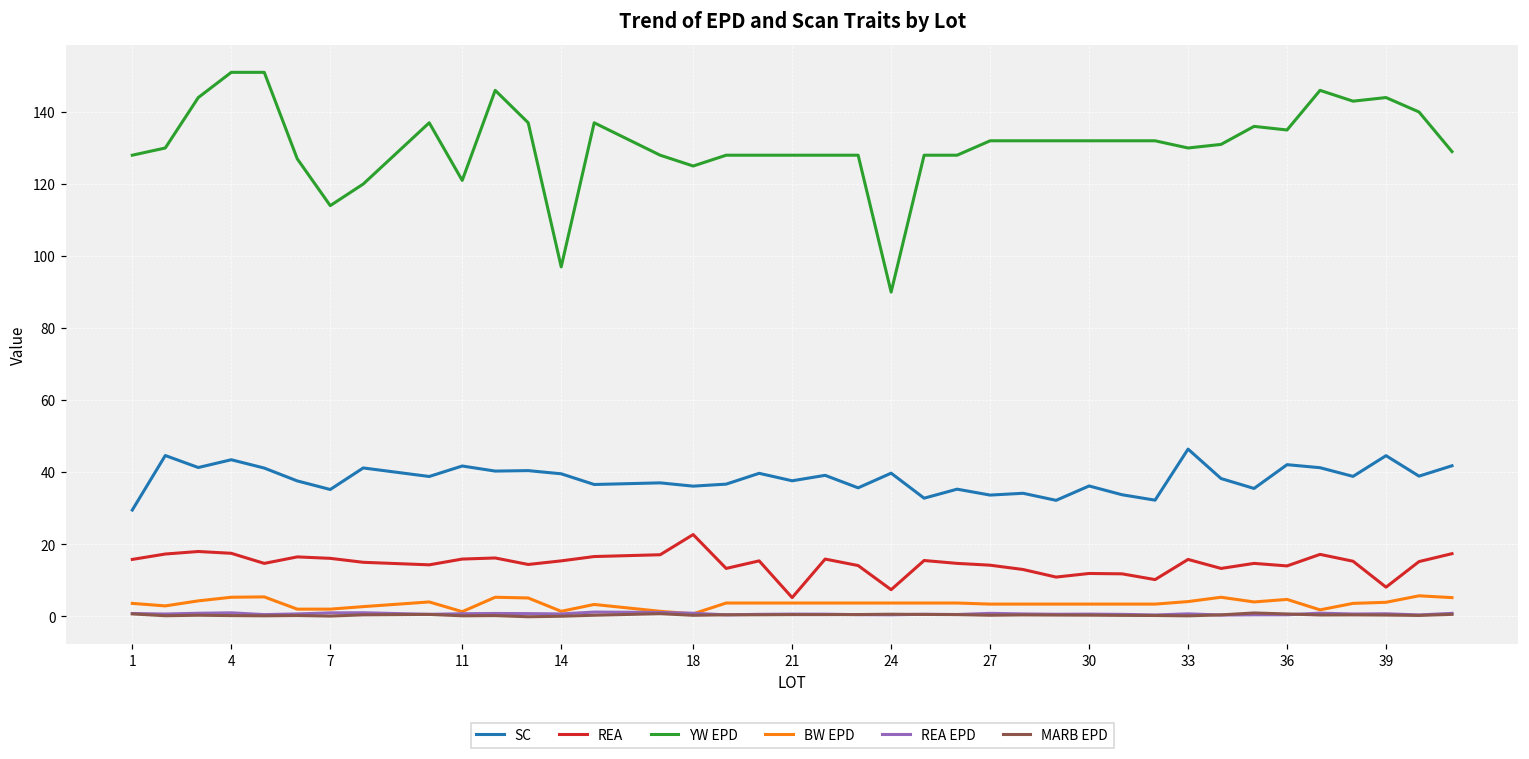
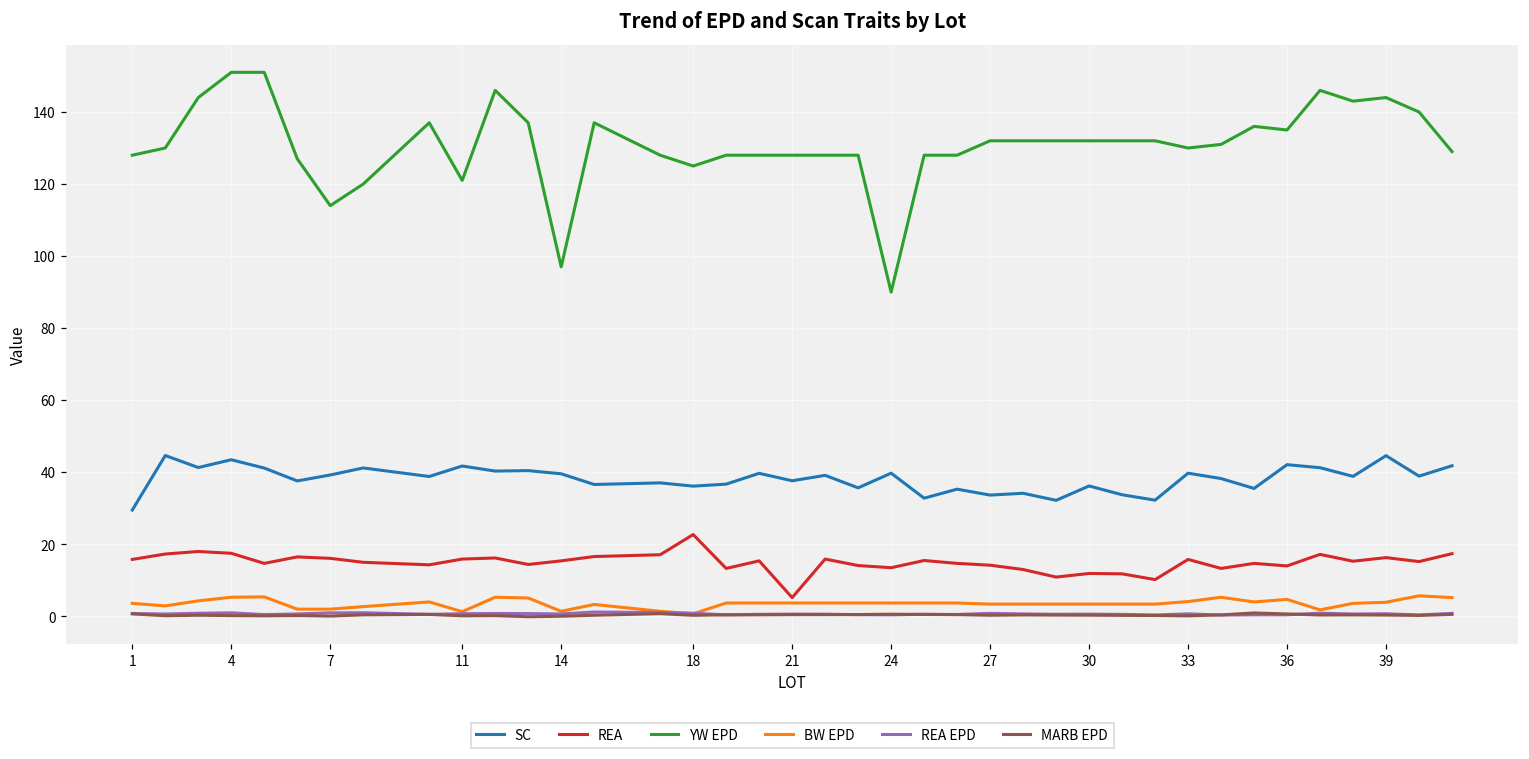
SC, 7: 35 -> 39
REA, 24: 7 -> 14
SC, 33: 46 -> 40
REA, 39: 8 -> 16
